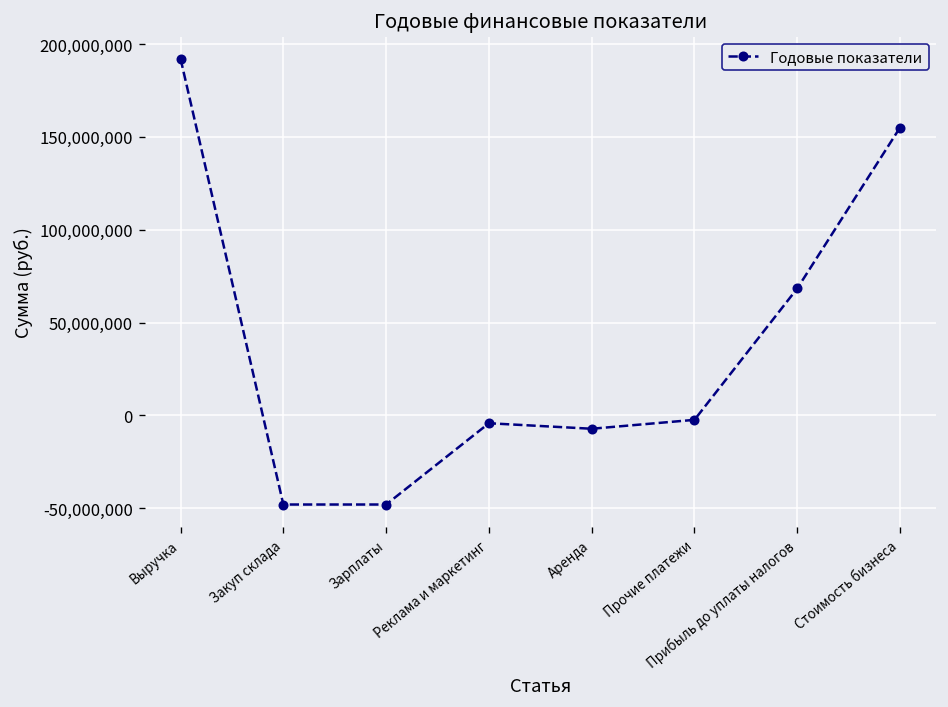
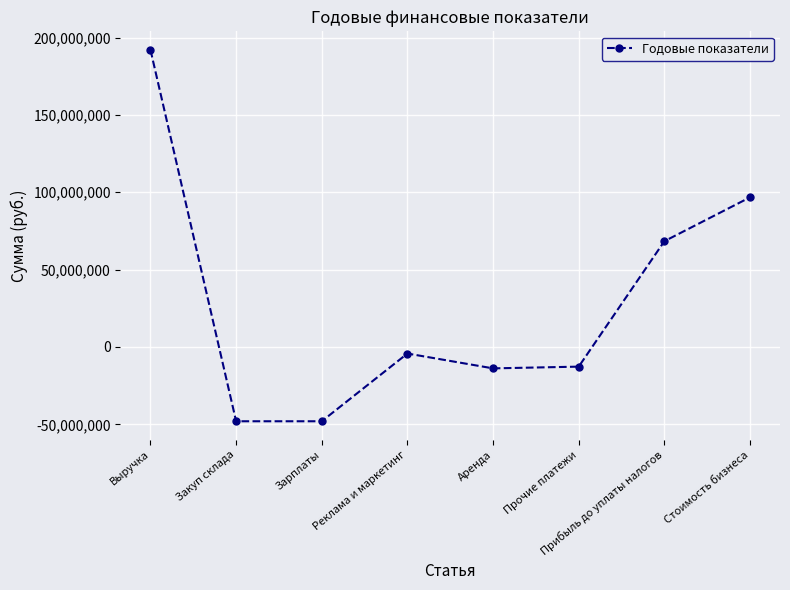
Аренда: -7,000,000 -> -14,000,000
Прочие платежи: -2,000,000 -> -13,000,000
Стоимость бизнеса: 155,000,000 -> 97,000,000
